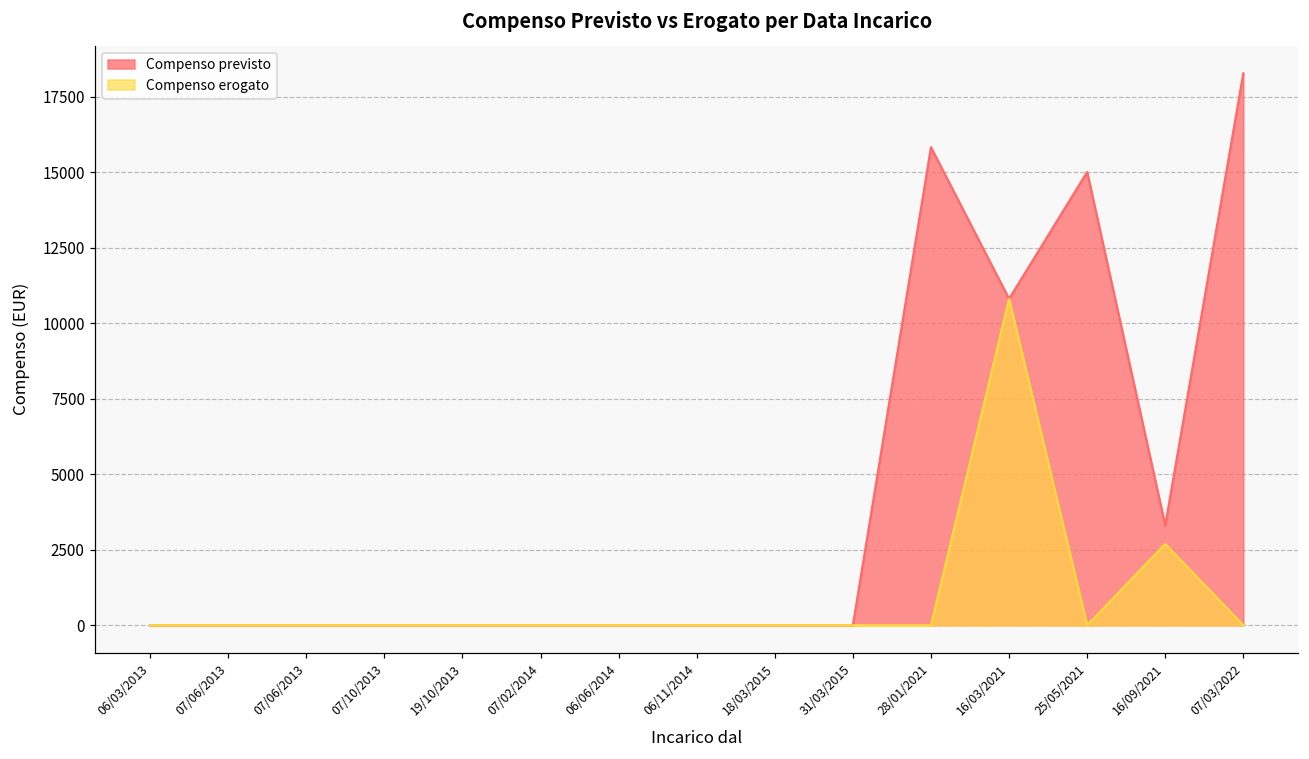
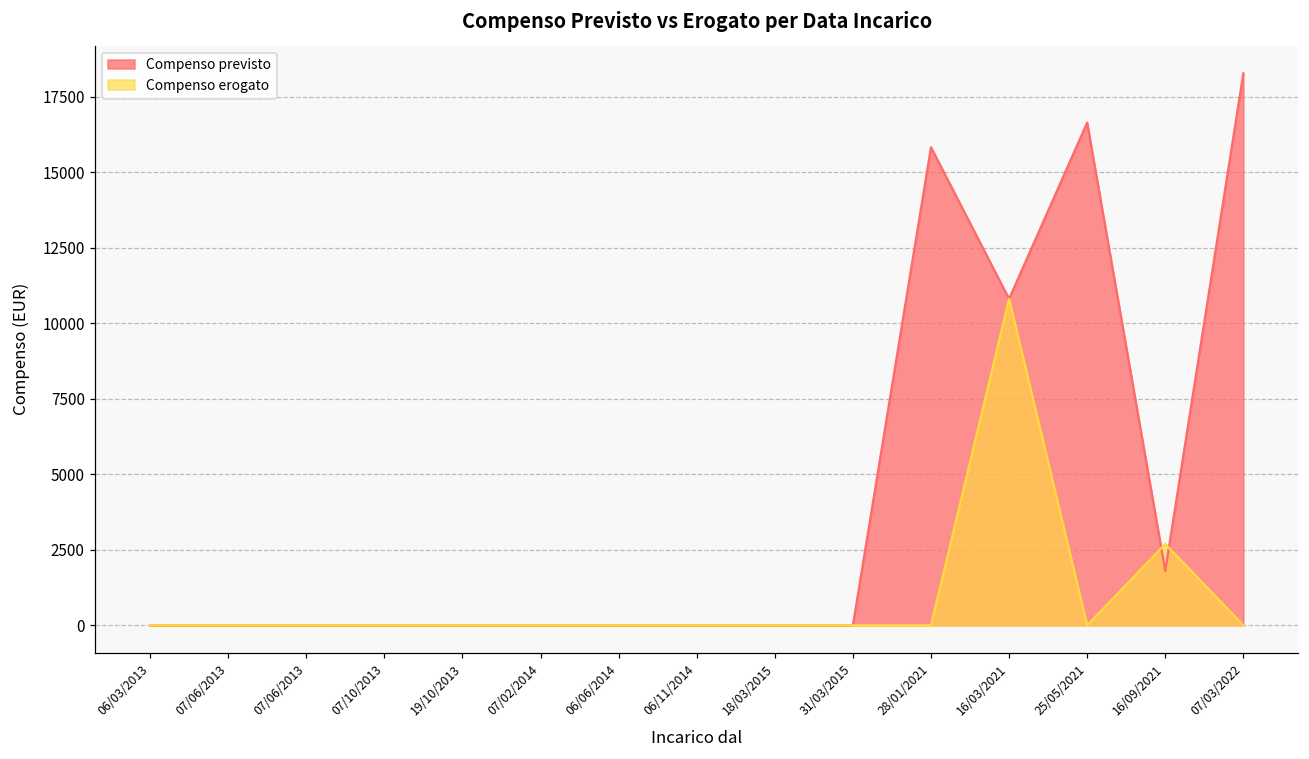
Compenso previsto, 25/05/2021: 15000 -> 16600
Compenso previsto, 16/09/2021: 3300 -> 1800
